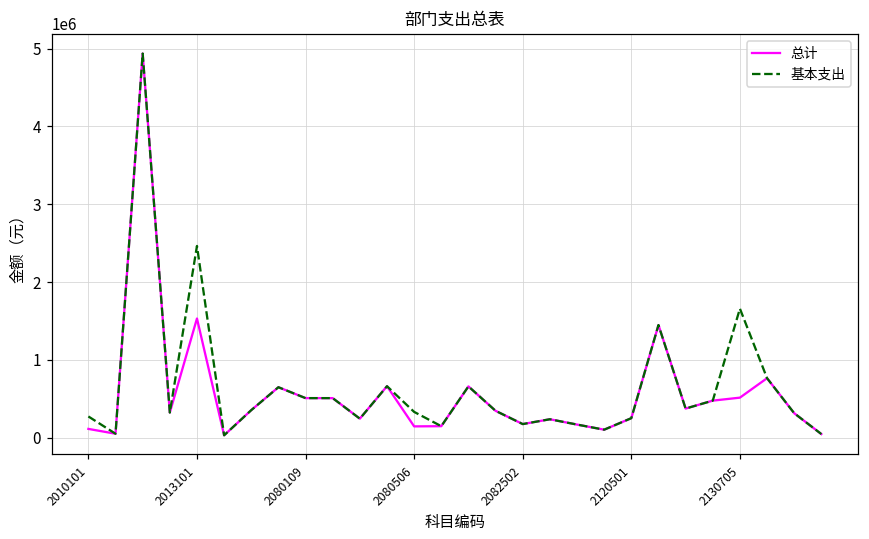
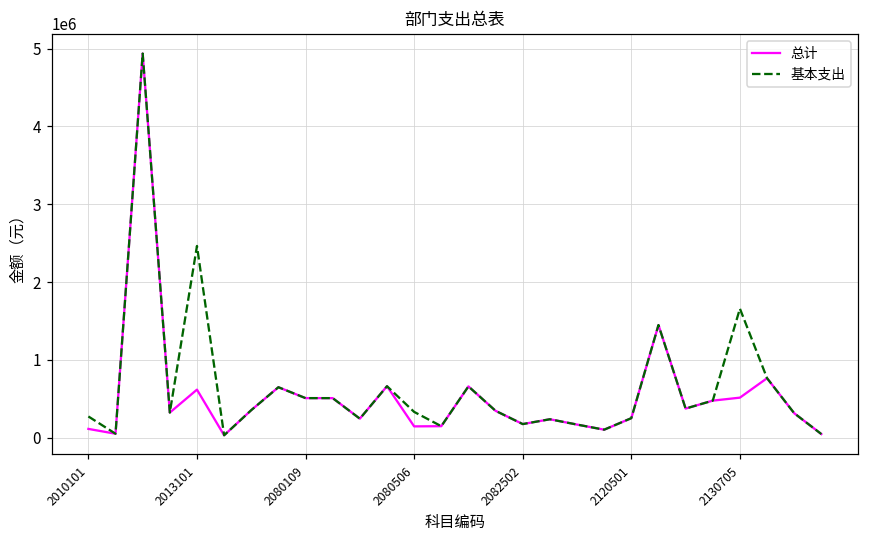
总计, 2013101: 1500000 -> 600000
